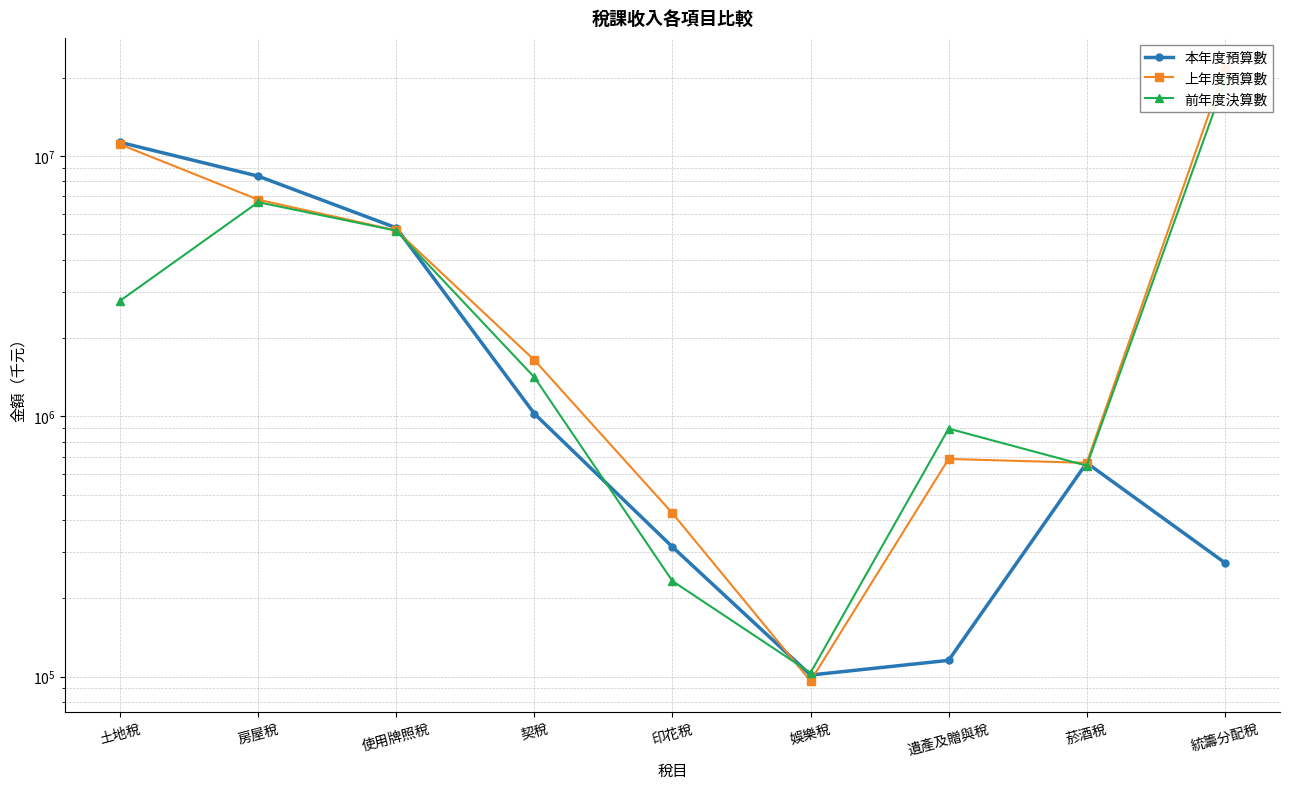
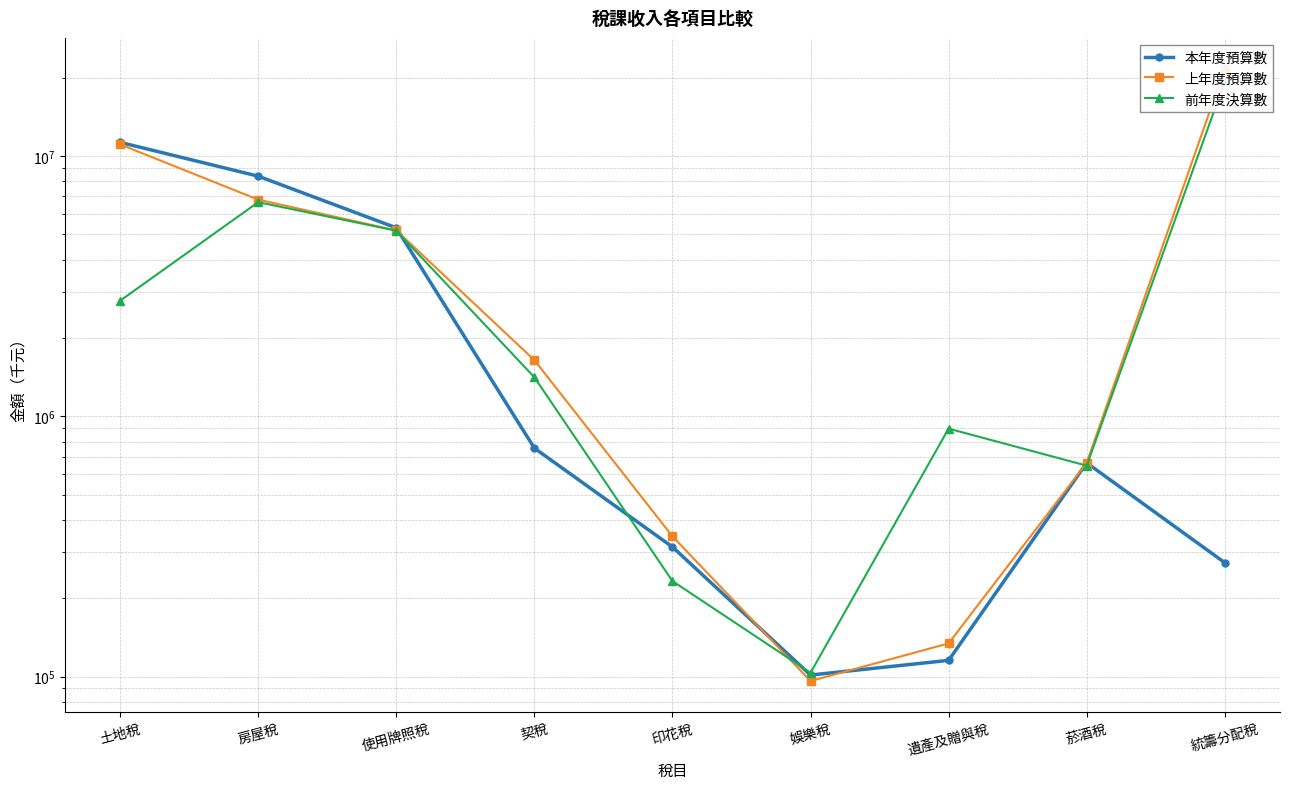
本年度預算數, 契稅: 1020000 -> 750000
上年度預算數, 印花稅: 420000 -> 350000
上年度預算數, 遺產及贈與稅: 690000 -> 130000
